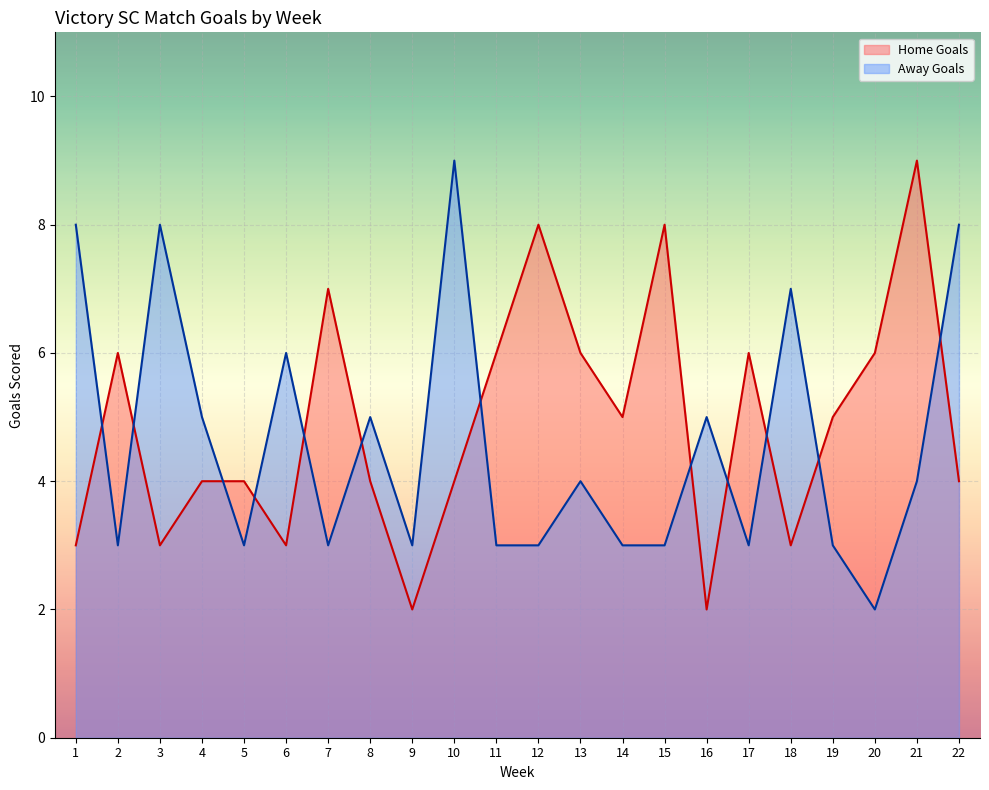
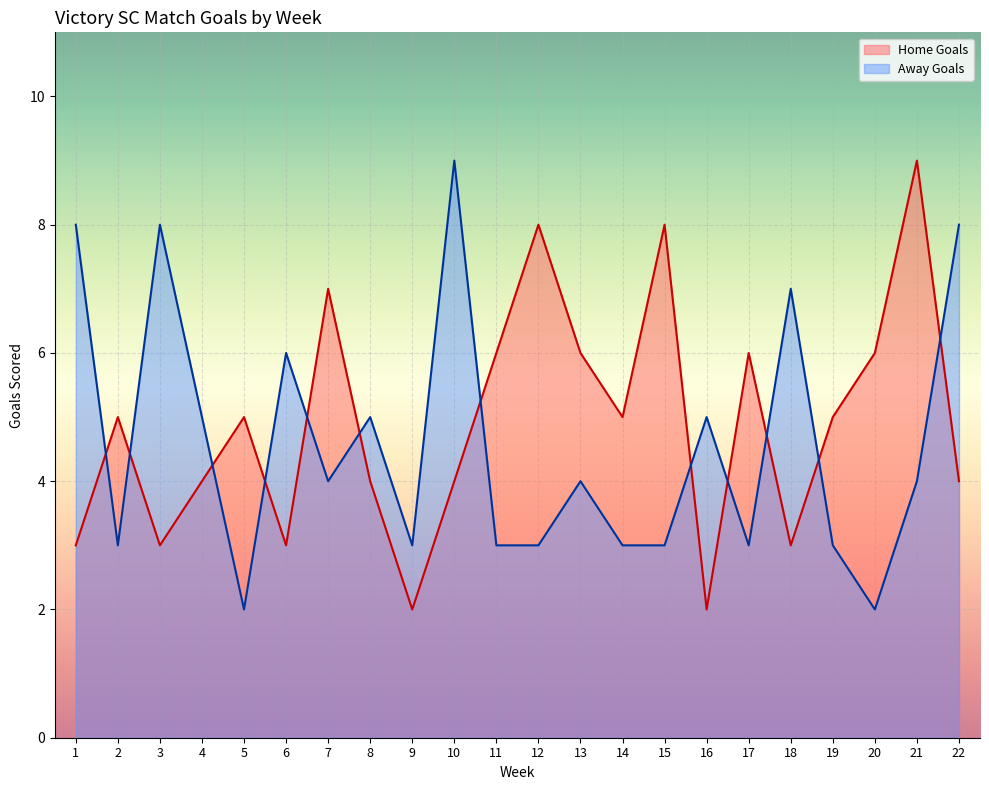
Home Goals, 2: 6 -> 5
Home Goals, 5: 4 -> 5
Away Goals, 5: 3 -> 2
Away Goals, 7: 3 -> 4
